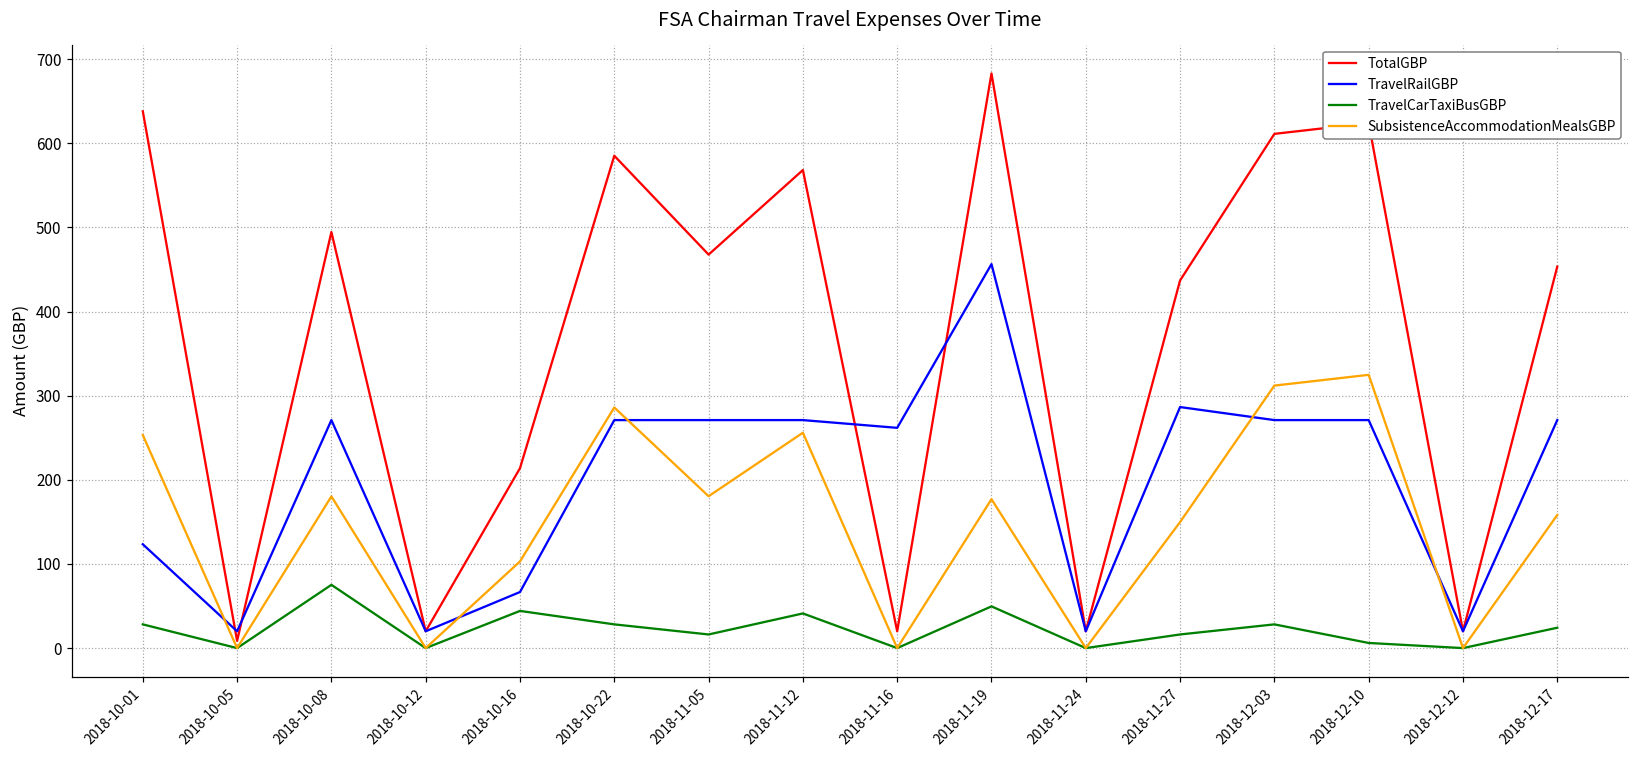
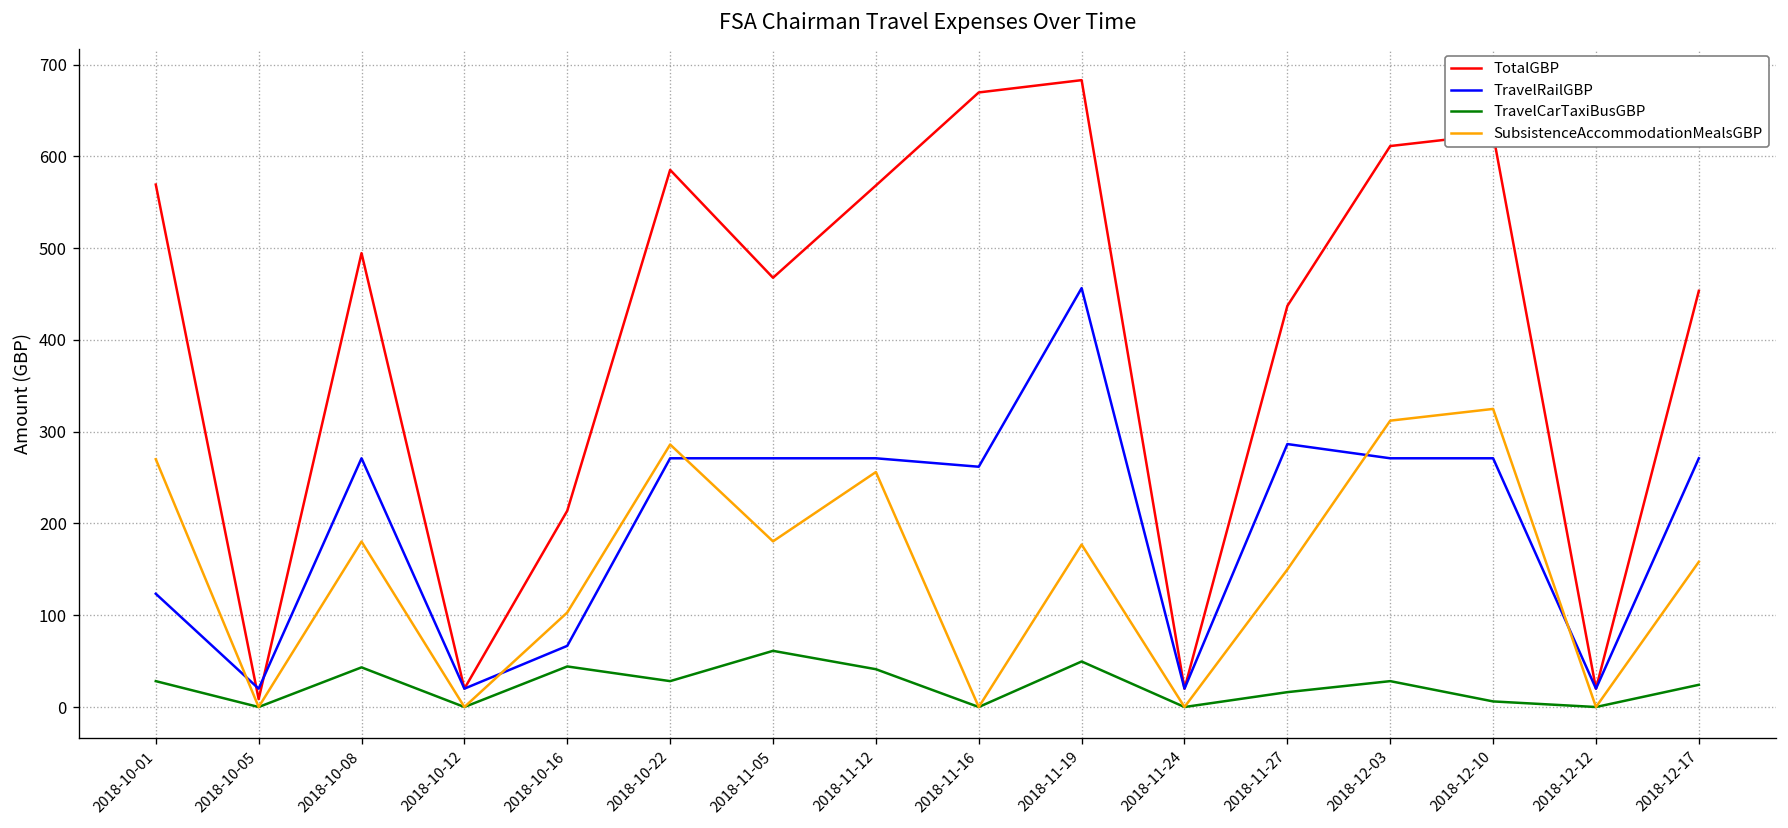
TotalGBP, 2018-10-01: 640 -> 570
SubsistenceAccommodationMealsGBP, 2018-10-01: 250 -> 270
TravelCarTaxiBusGBP, 2018-10-08: 80 -> 40
TravelCarTaxiBusGBP, 2018-11-05: 20 -> 60
TotalGBP, 2018-11-16: 20 -> 670
